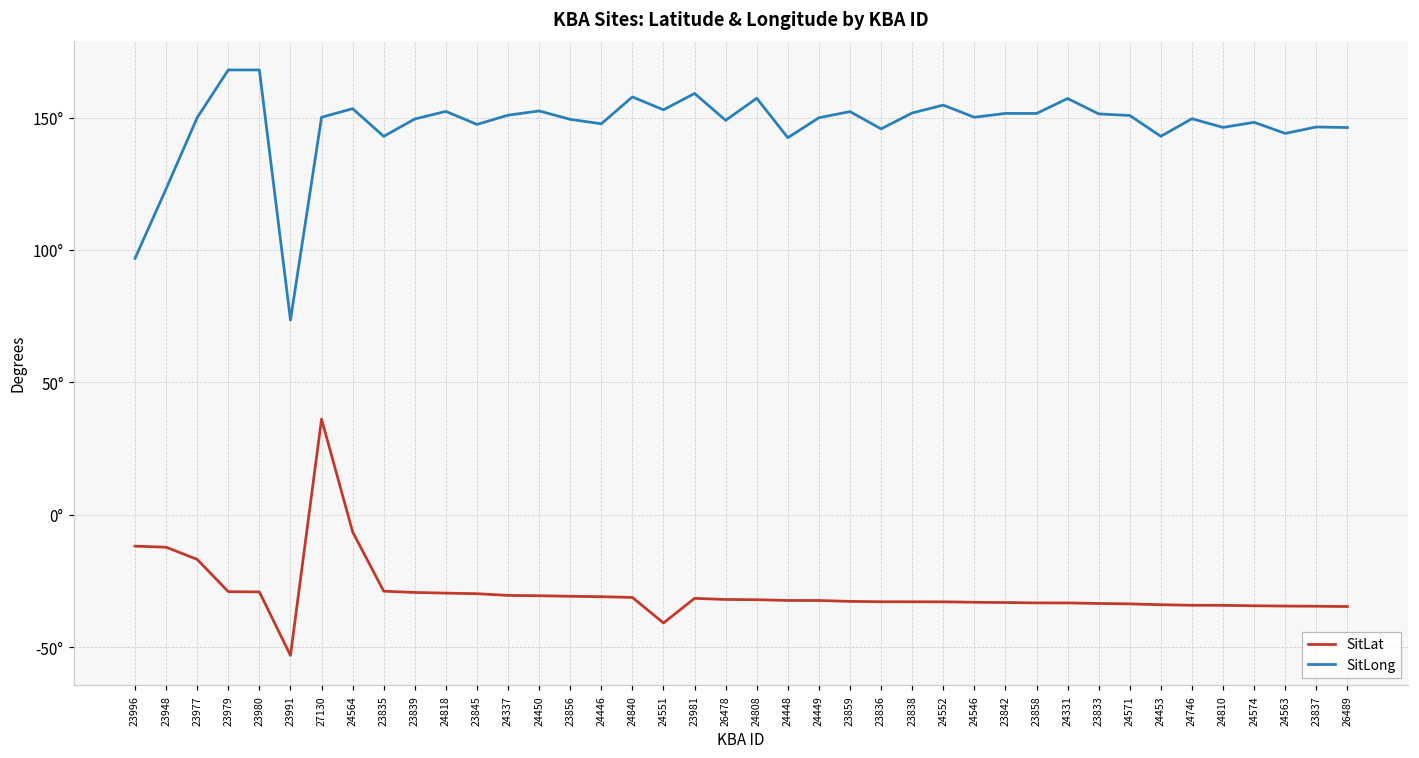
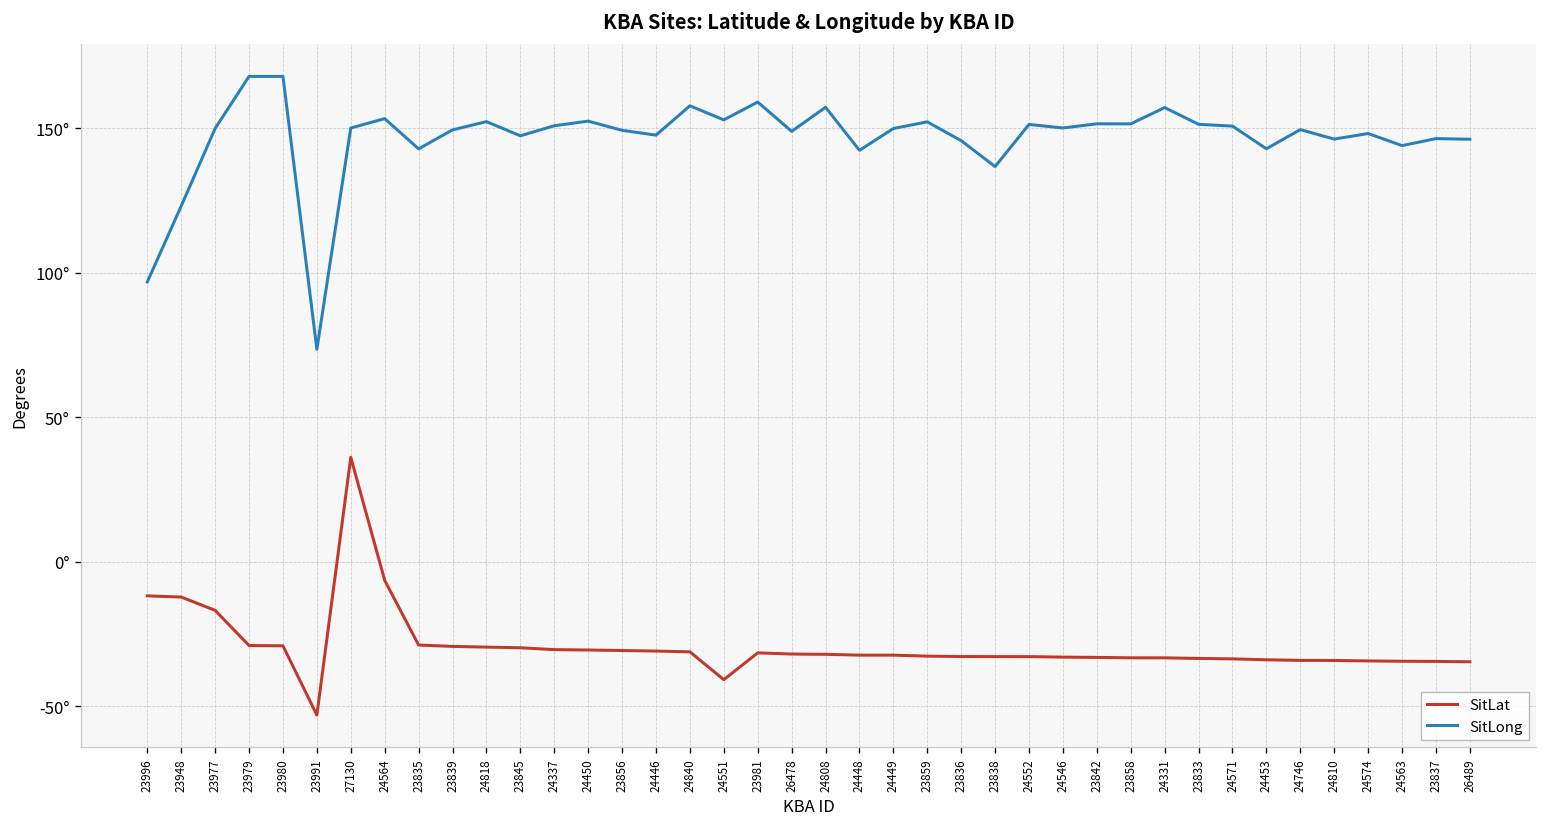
SitLong, 23838: 152° -> 137°
SitLong, 24552: 155° -> 151°
